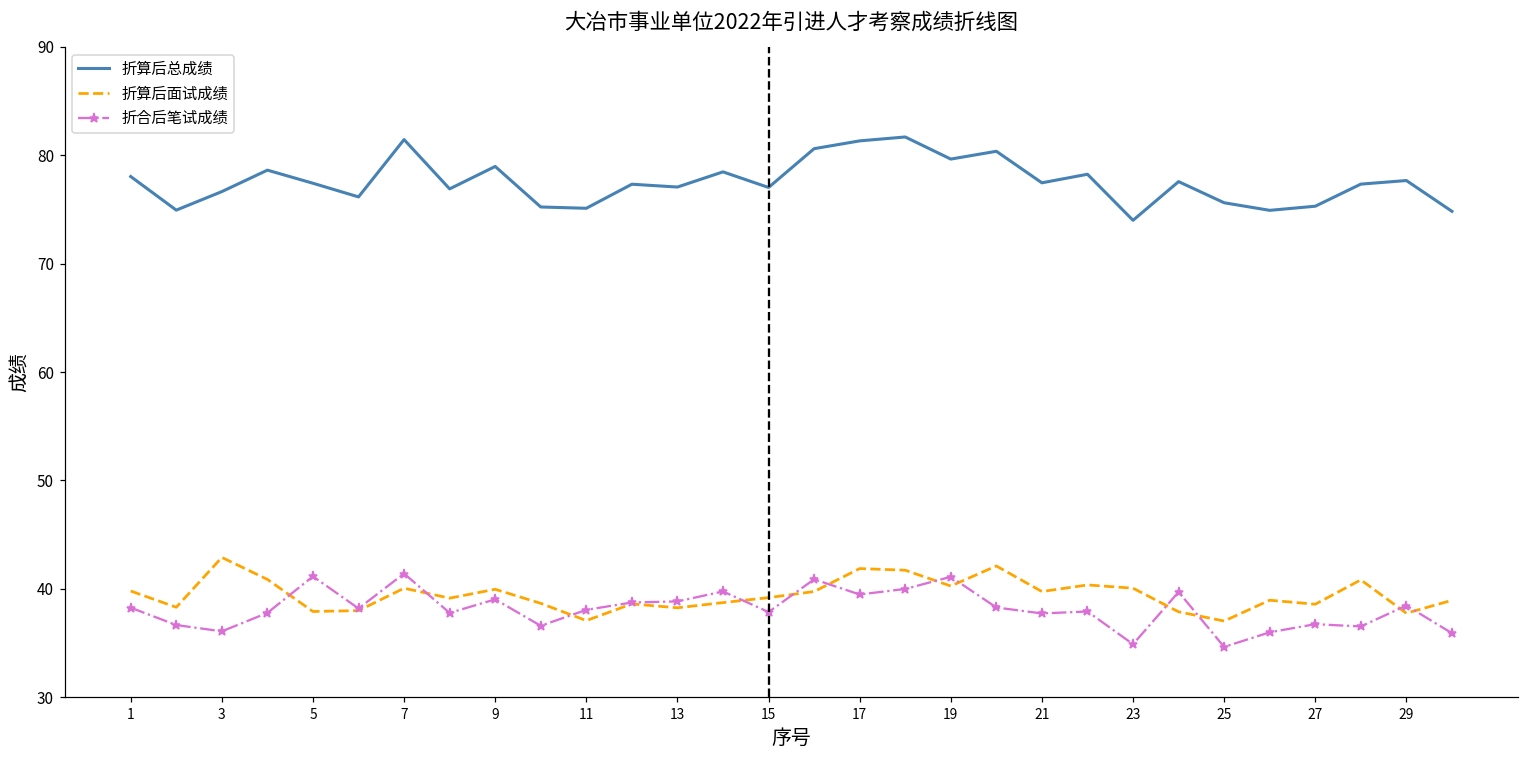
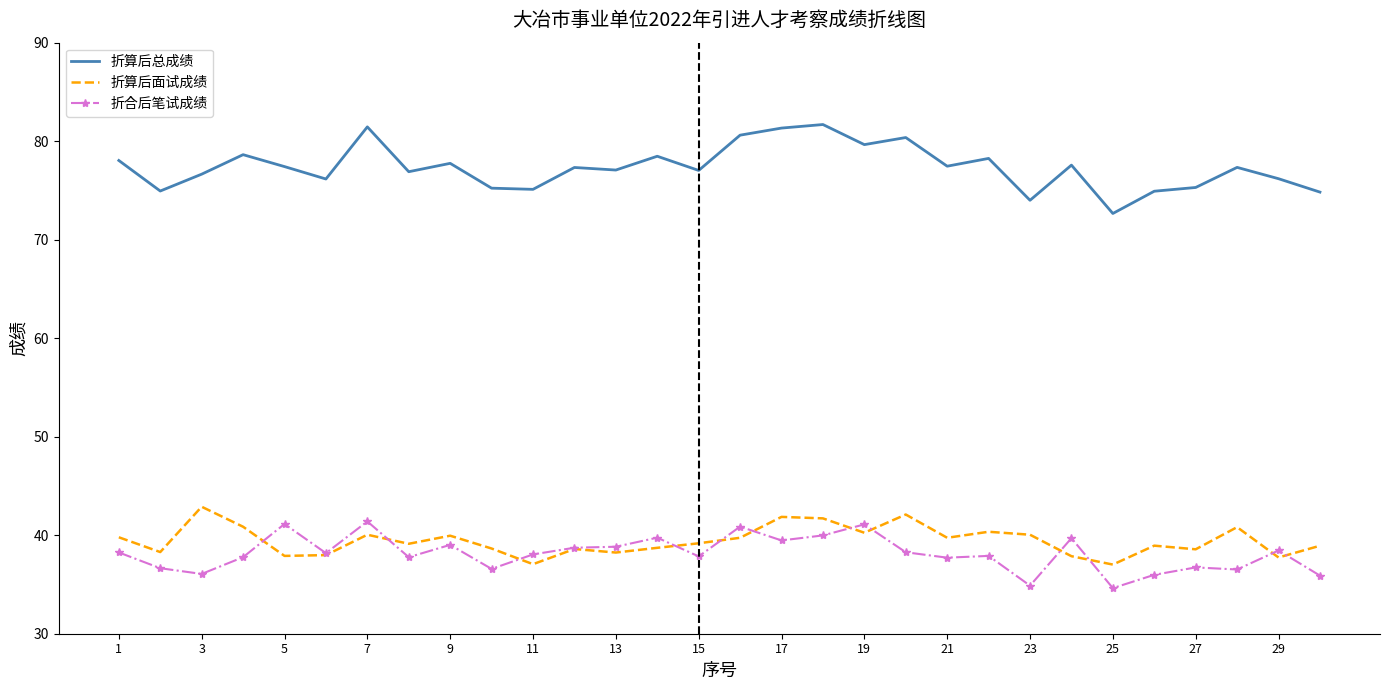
折算后总成绩, 9: 79 -> 78
折算后总成绩, 25: 76 -> 73
折算后总成绩, 29: 78 -> 76
